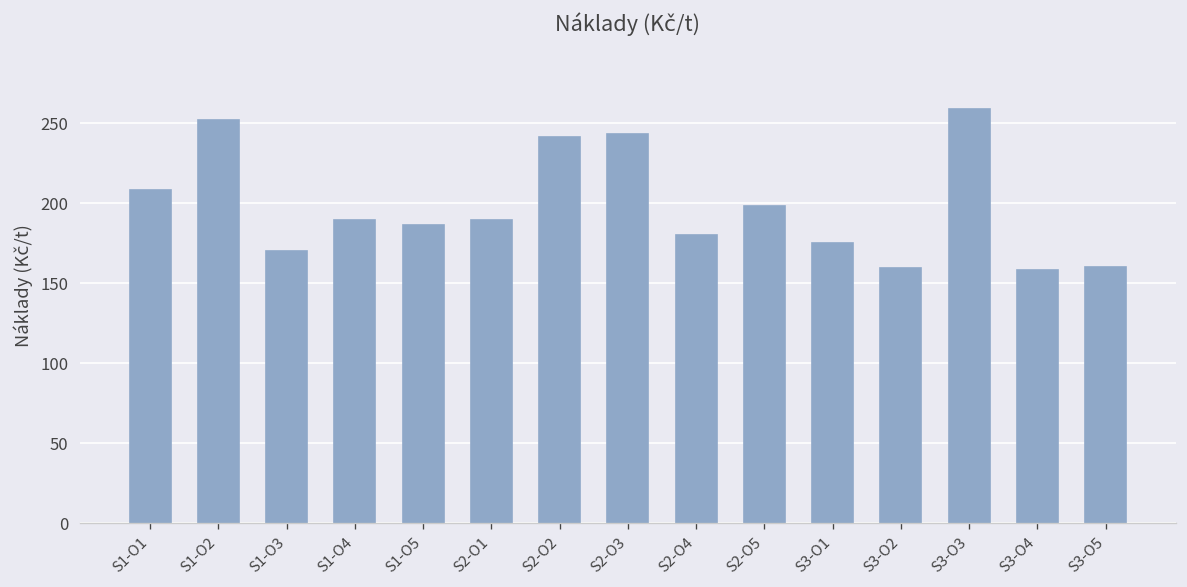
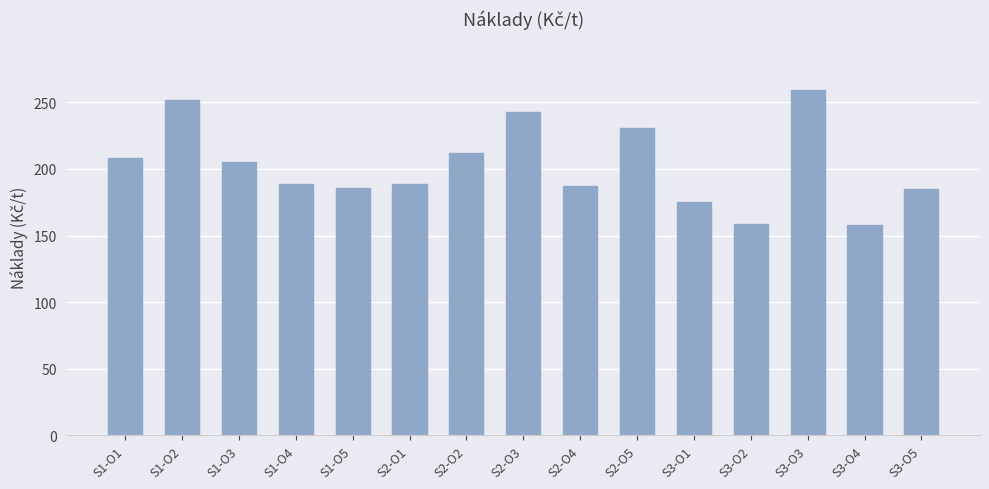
S1-O3: 170 -> 205
S2-O2: 241 -> 212
S2-O4: 180 -> 187
S2-O5: 198 -> 231
S3-O5: 160 -> 185
